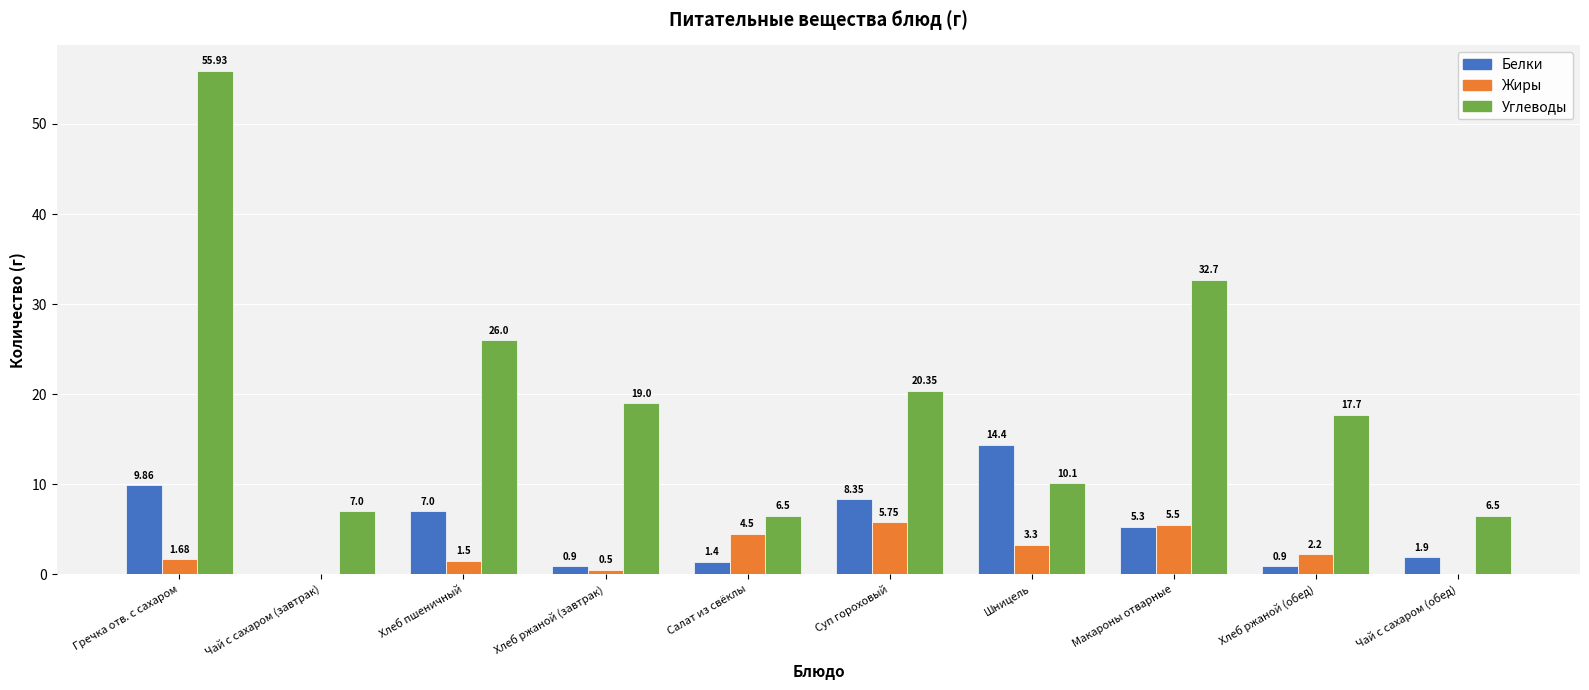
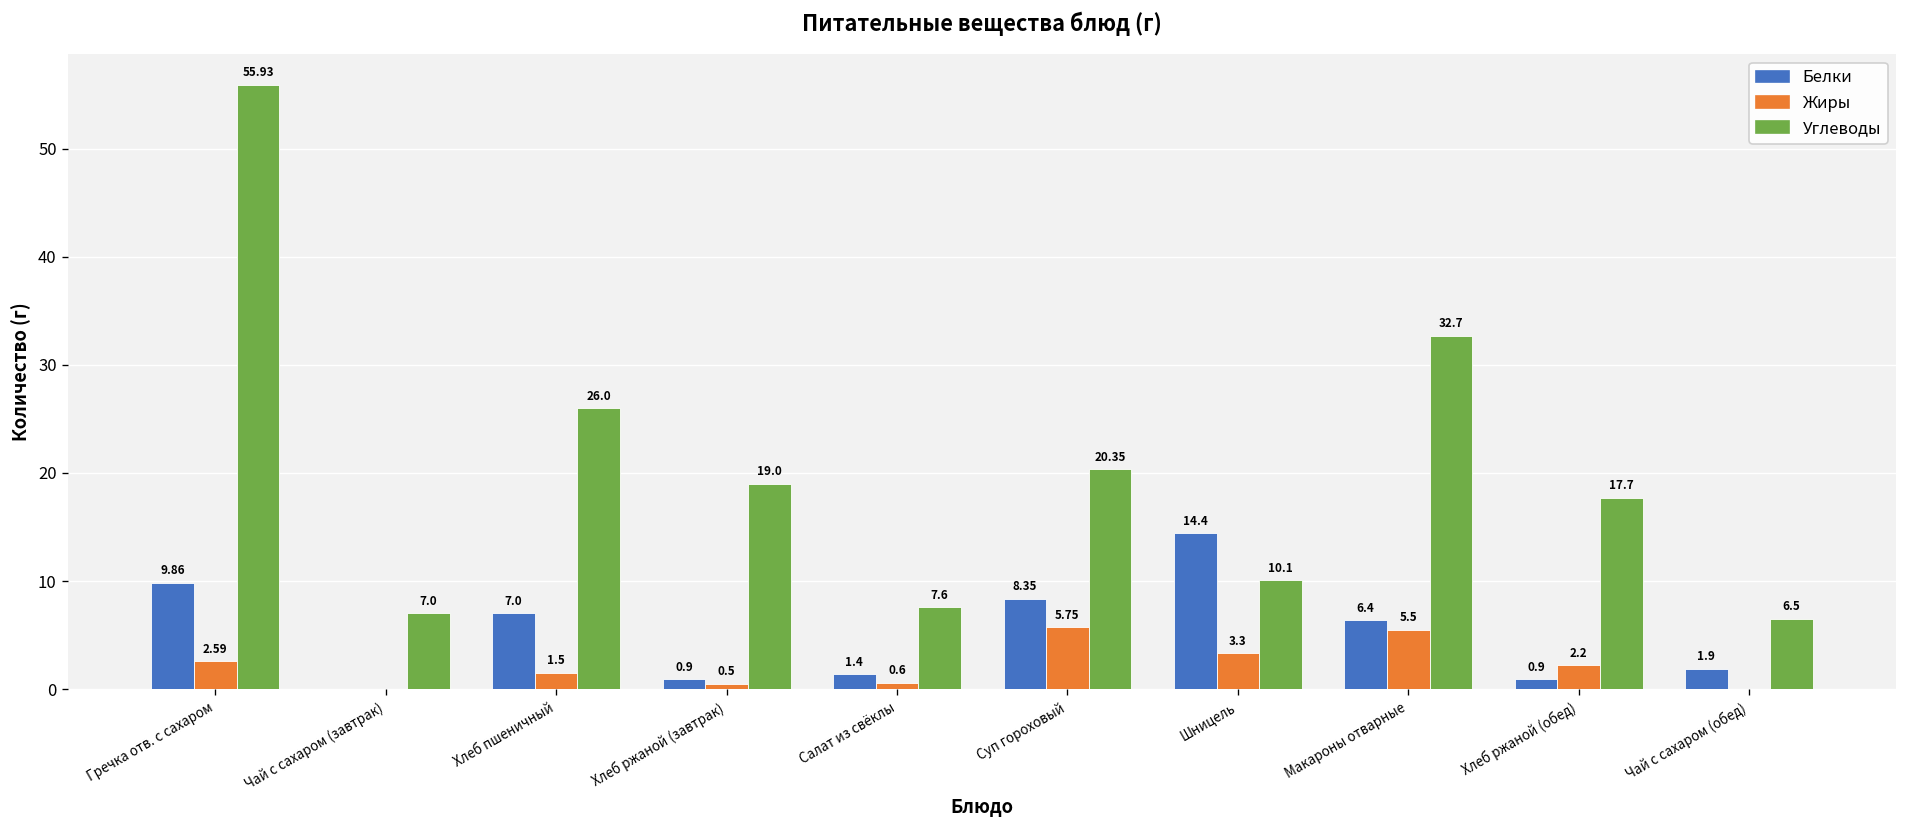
Жиры, Гречка отв. с сахаром: 1.68 -> 2.59
Жиры, Салат из свёклы: 4.5 -> 0.6
Углеводы, Салат из свёклы: 6.5 -> 7.6
Белки, Макароны отварные: 5.3 -> 6.4
